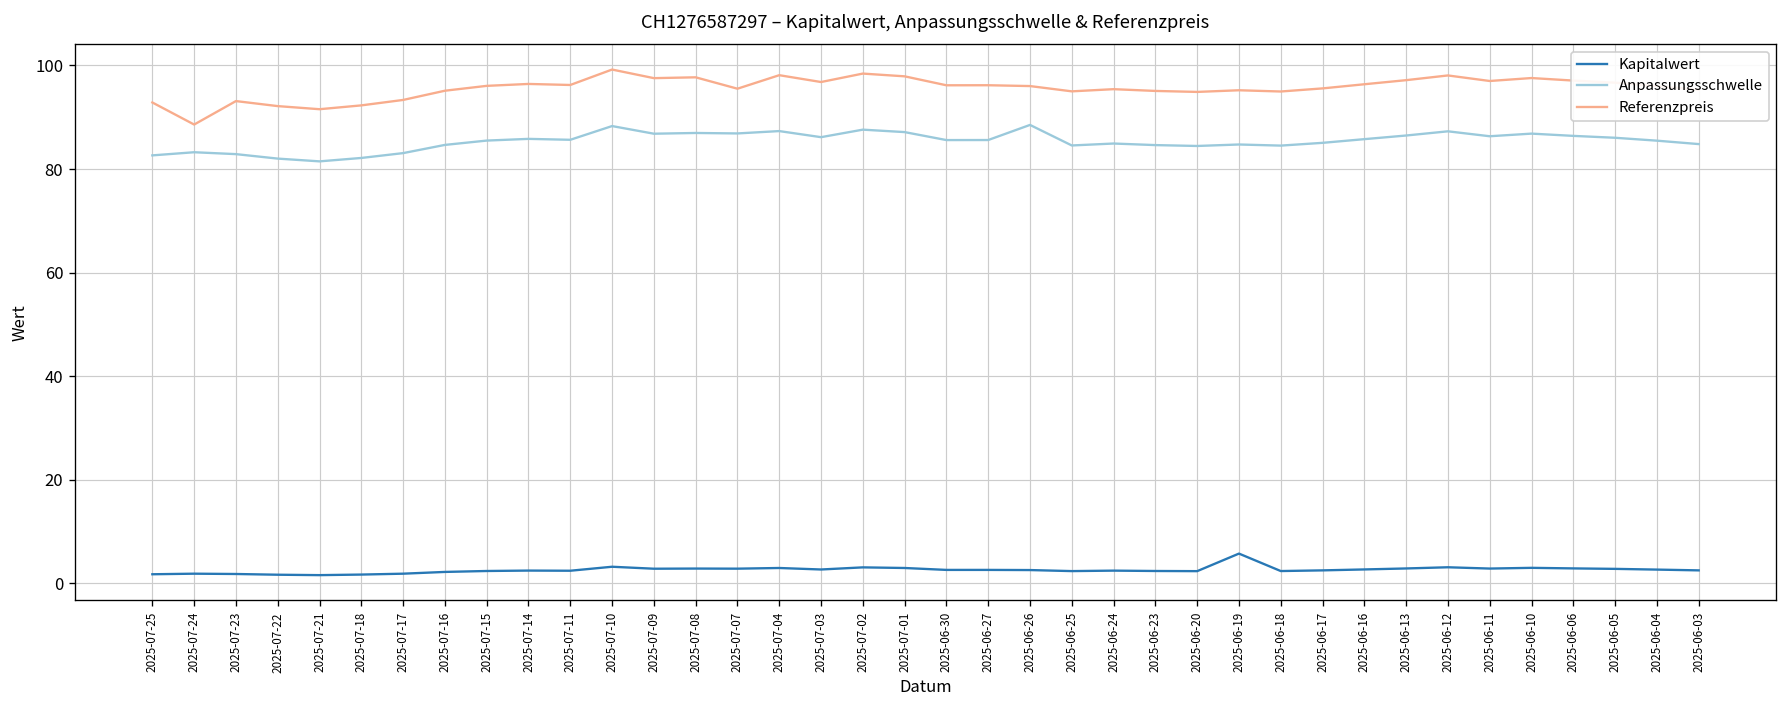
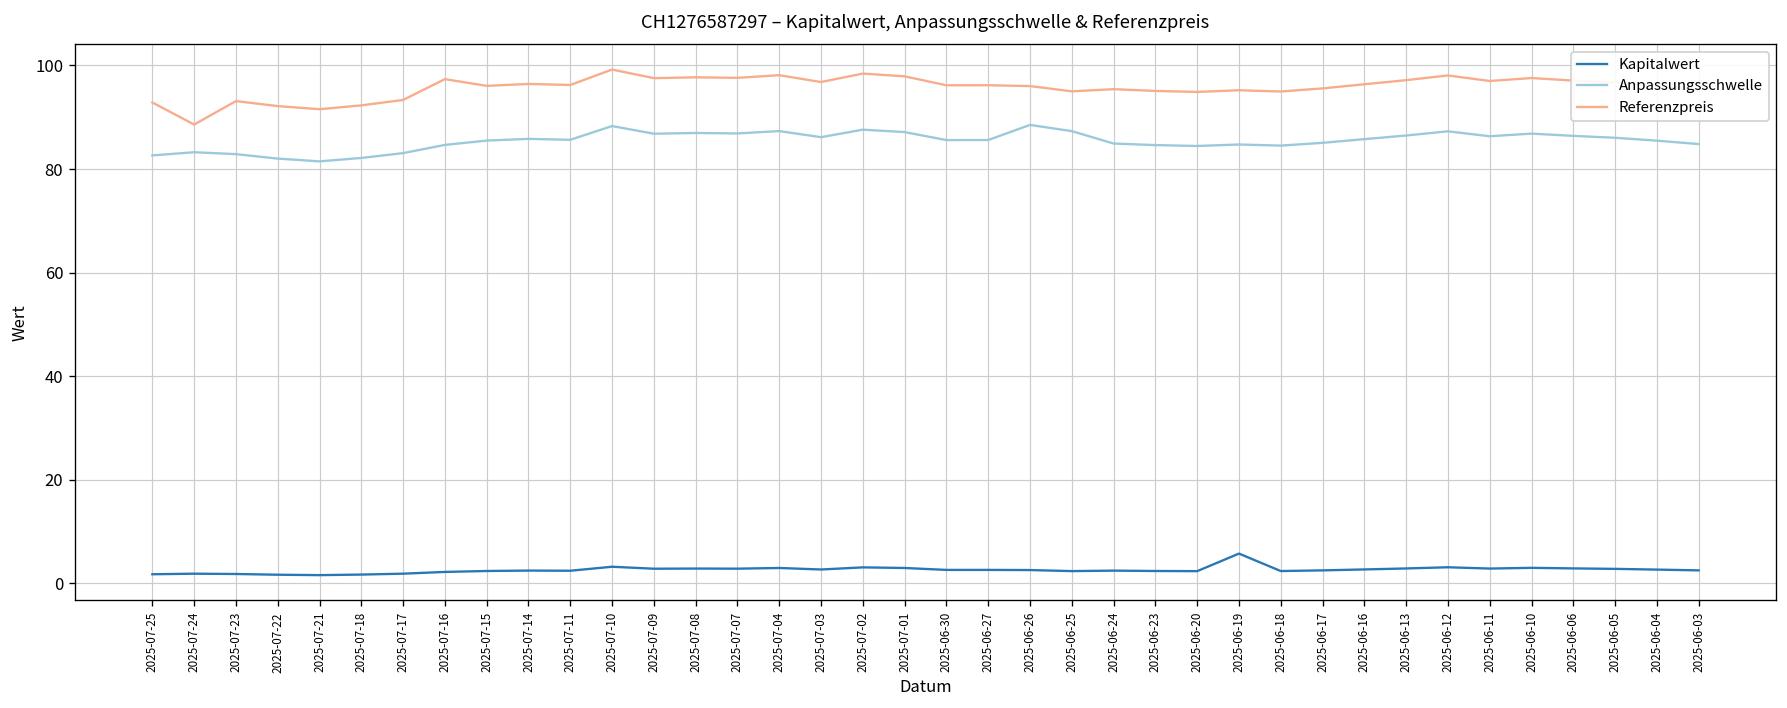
Referenzpreis, 2025-07-16: 95 -> 97
Referenzpreis, 2025-07-07: 96 -> 98
Anpassungsschwelle, 2025-06-25: 85 -> 87
